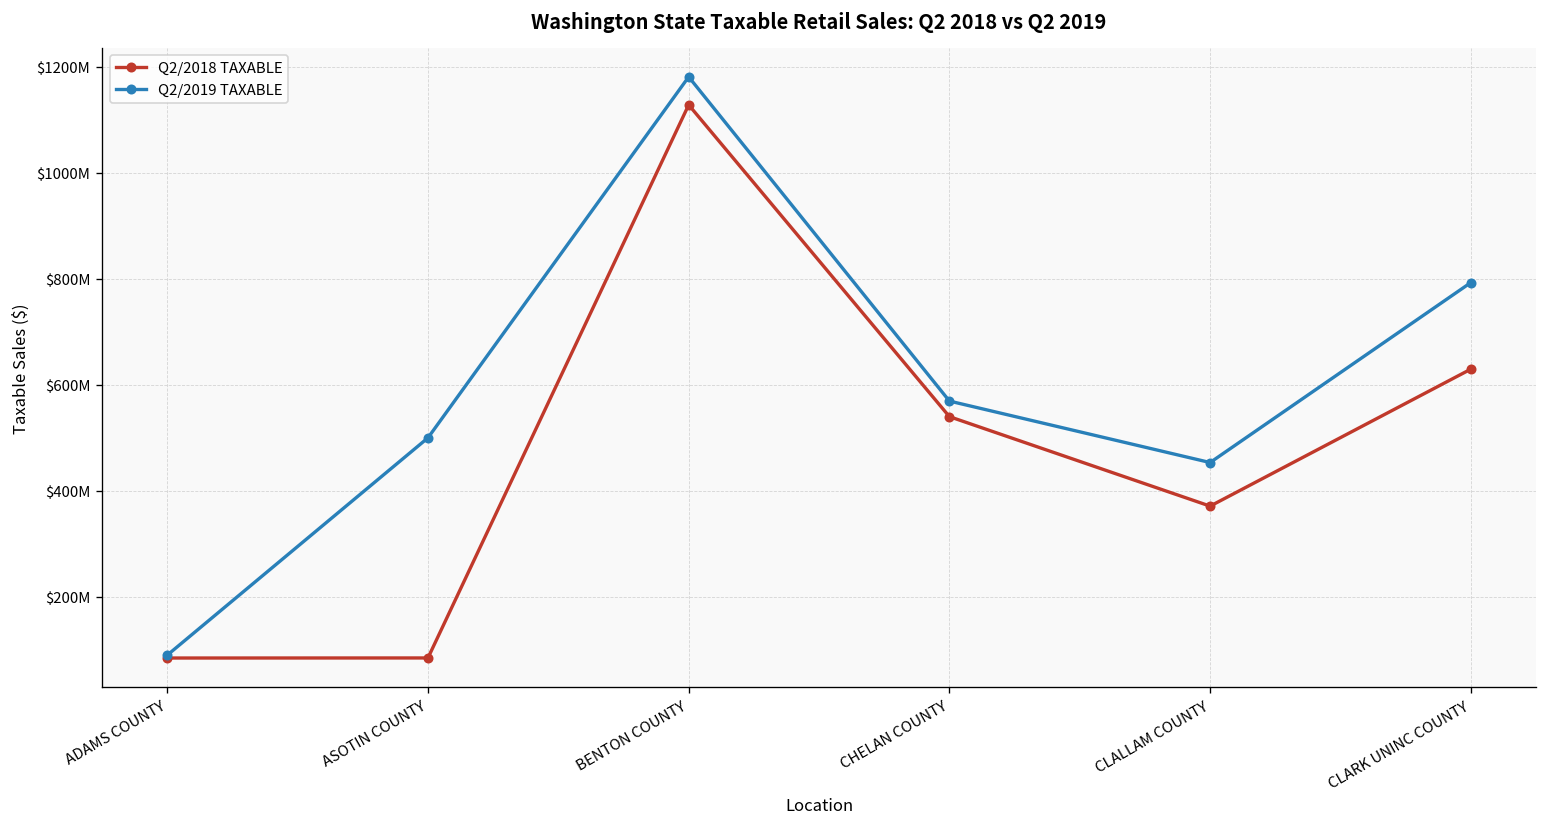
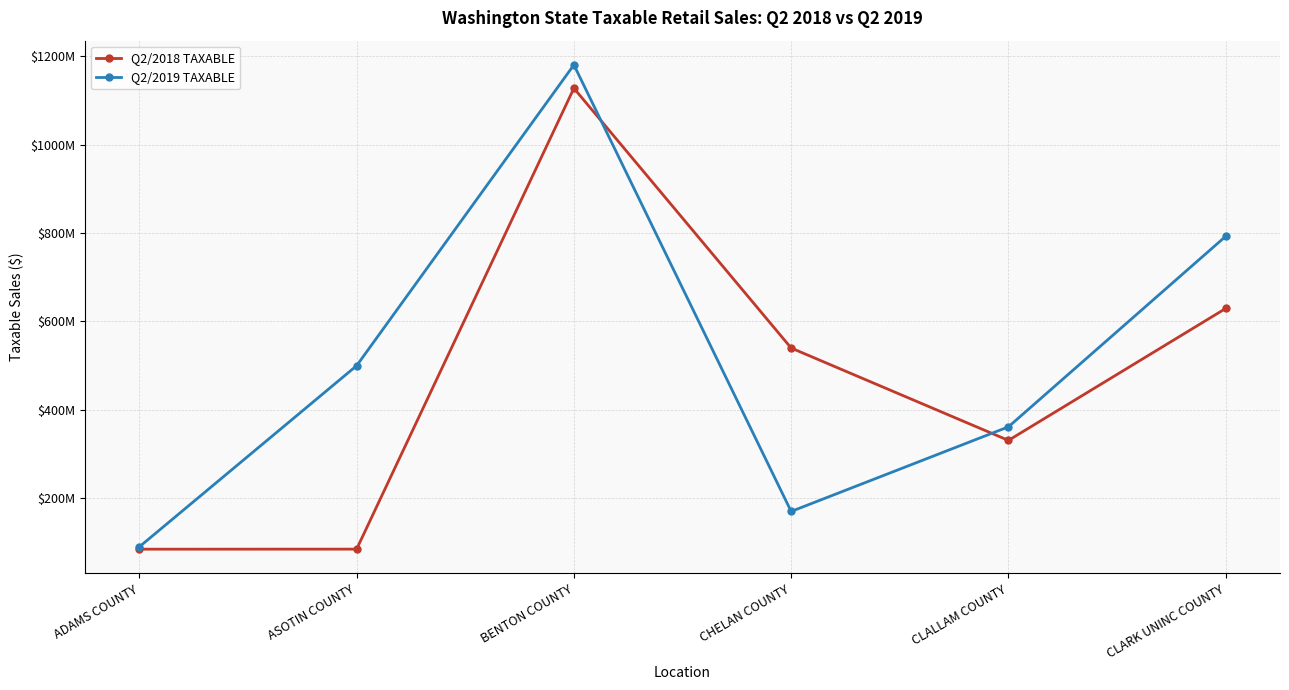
Q2/2019 TAXABLE, CHELAN COUNTY: $570000000 -> $170000000
Q2/2018 TAXABLE, CLALLAM COUNTY: $370000000 -> $330000000
Q2/2019 TAXABLE, CLALLAM COUNTY: $450000000 -> $360000000
